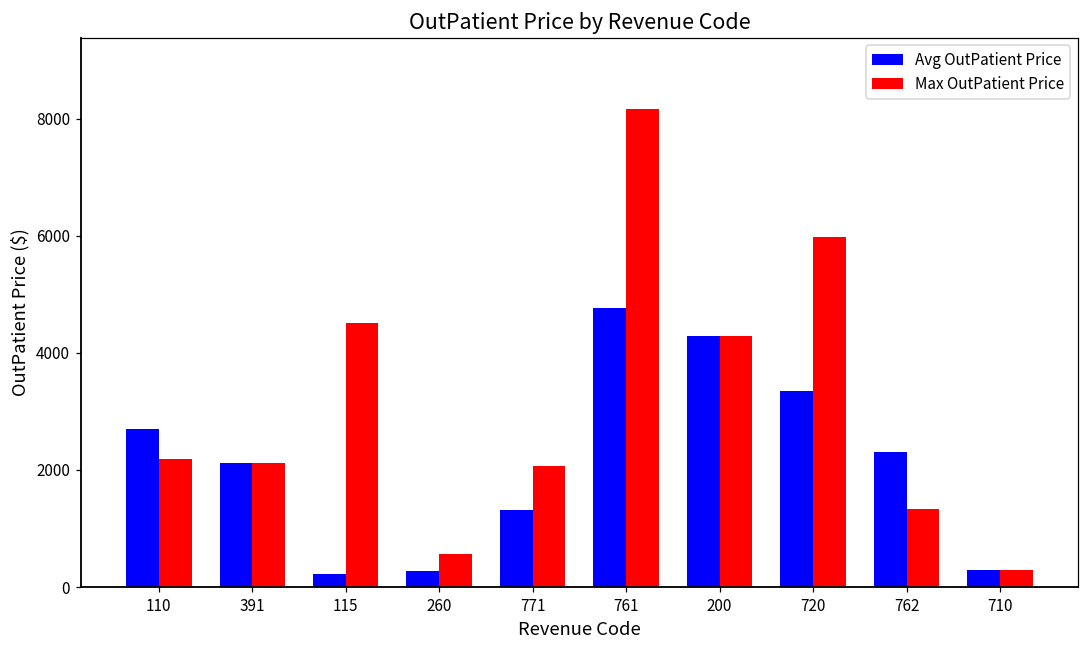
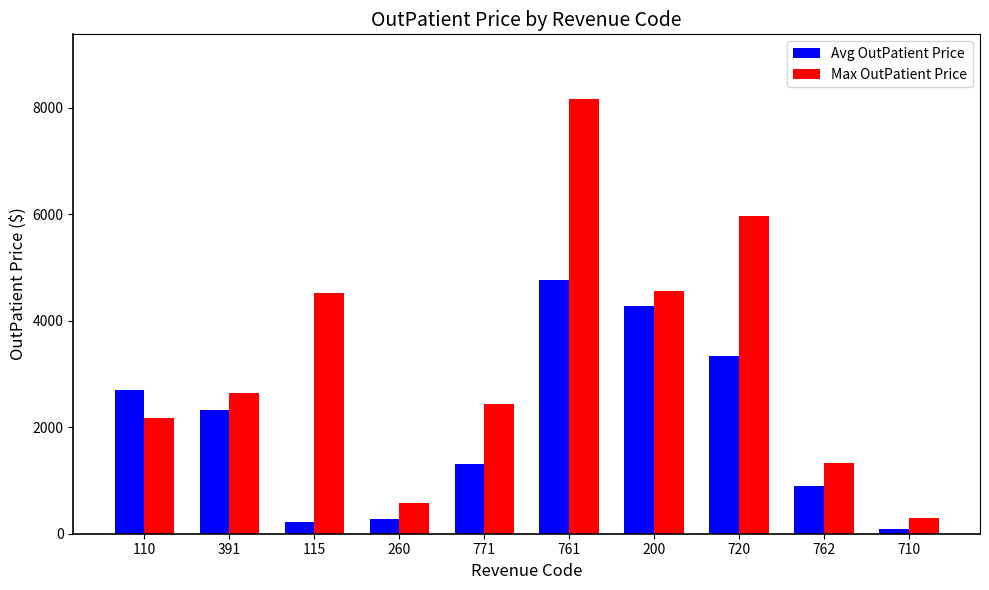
Avg OutPatient Price, 391: 2100 -> 2300
Max OutPatient Price, 391: 2100 -> 2600
Max OutPatient Price, 771: 2100 -> 2400
Max OutPatient Price, 200: 4300 -> 4600
Avg OutPatient Price, 762: 2300 -> 900
Avg OutPatient Price, 710: 300 -> 100
